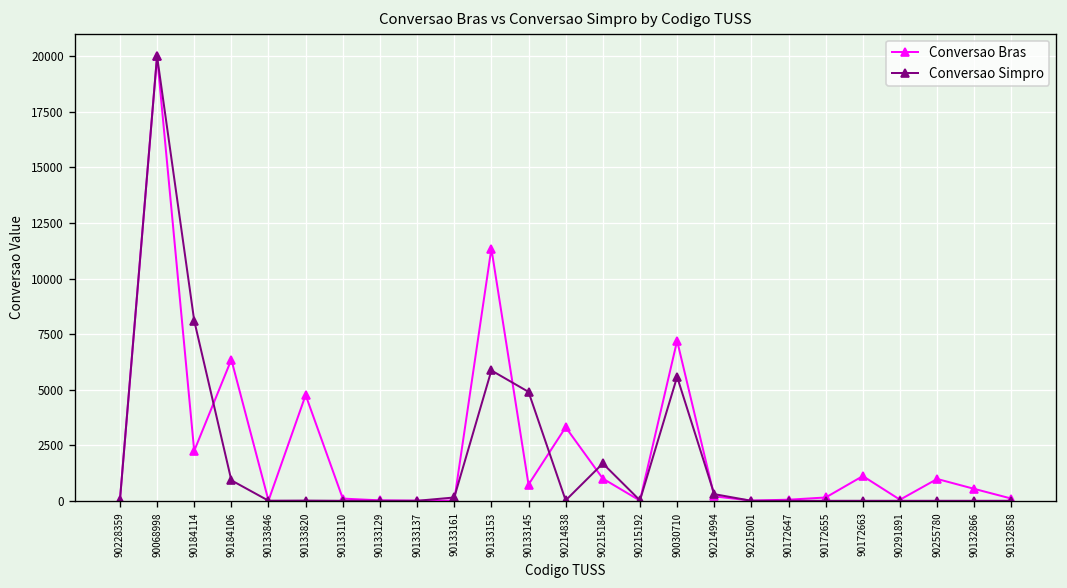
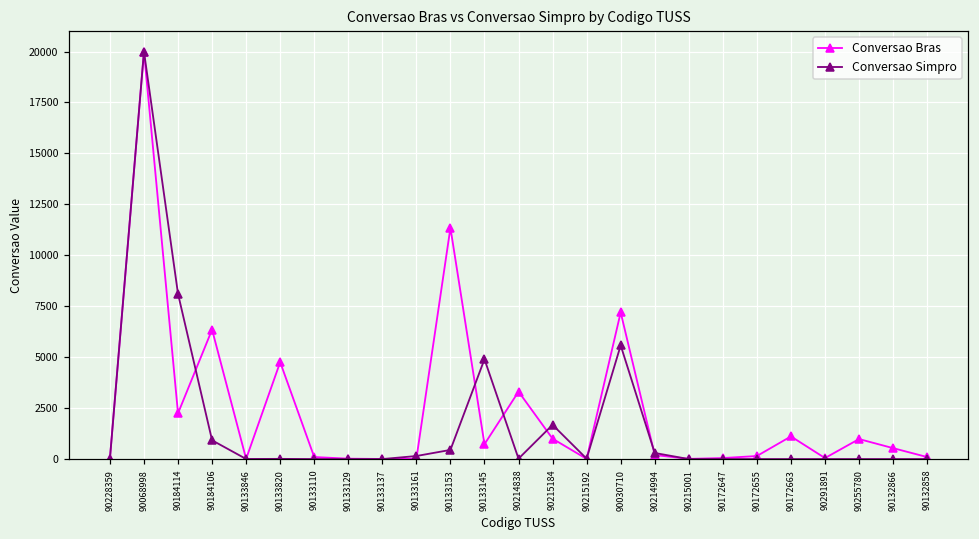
Conversao Simpro, 90133153: 5900 -> 500
